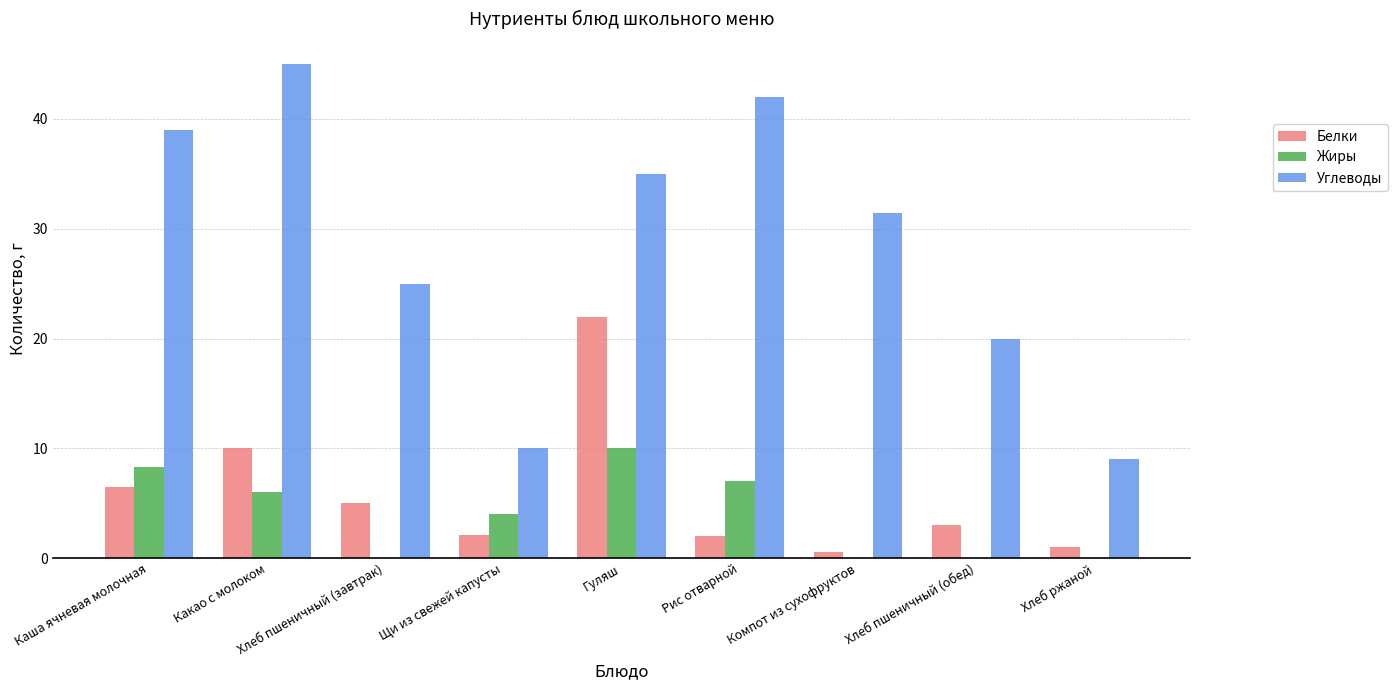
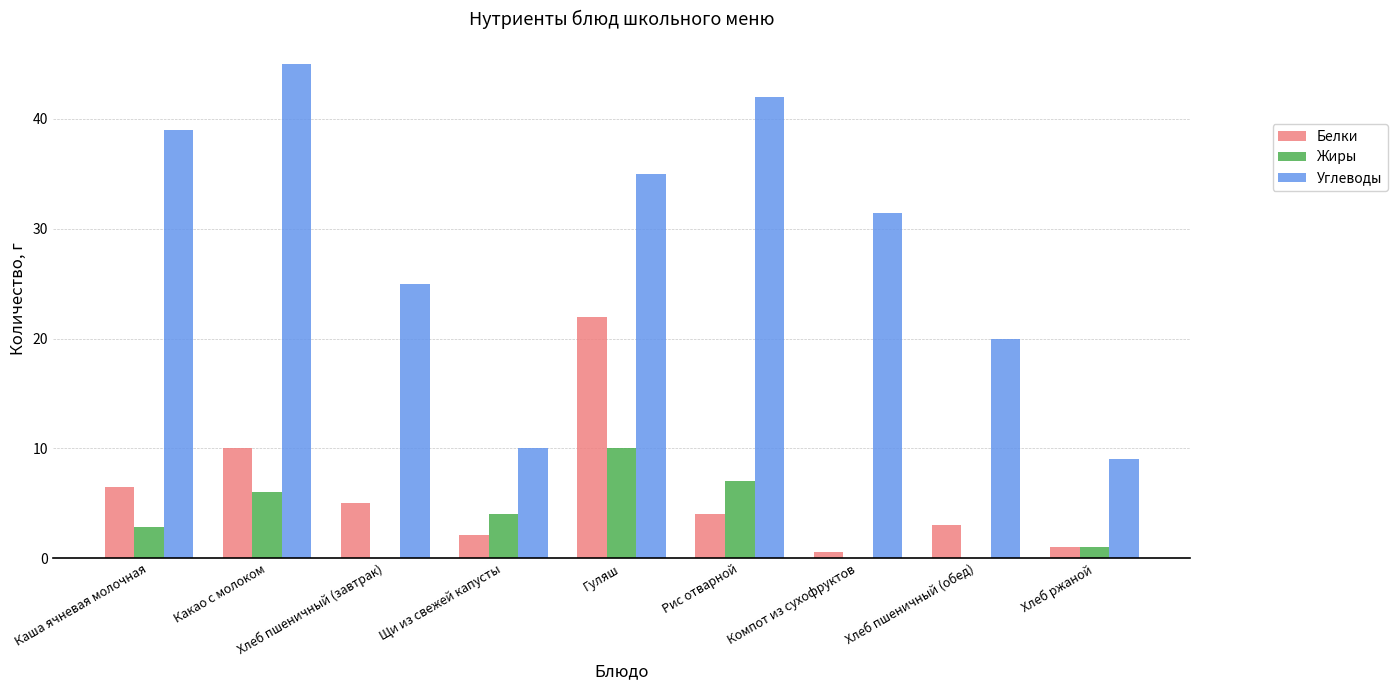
Жиры, Каша ячневая молочная: 8.3 -> 2.8
Белки, Рис отварной: 2 -> 4
Жиры, Хлеб ржаной: 0 -> 1
